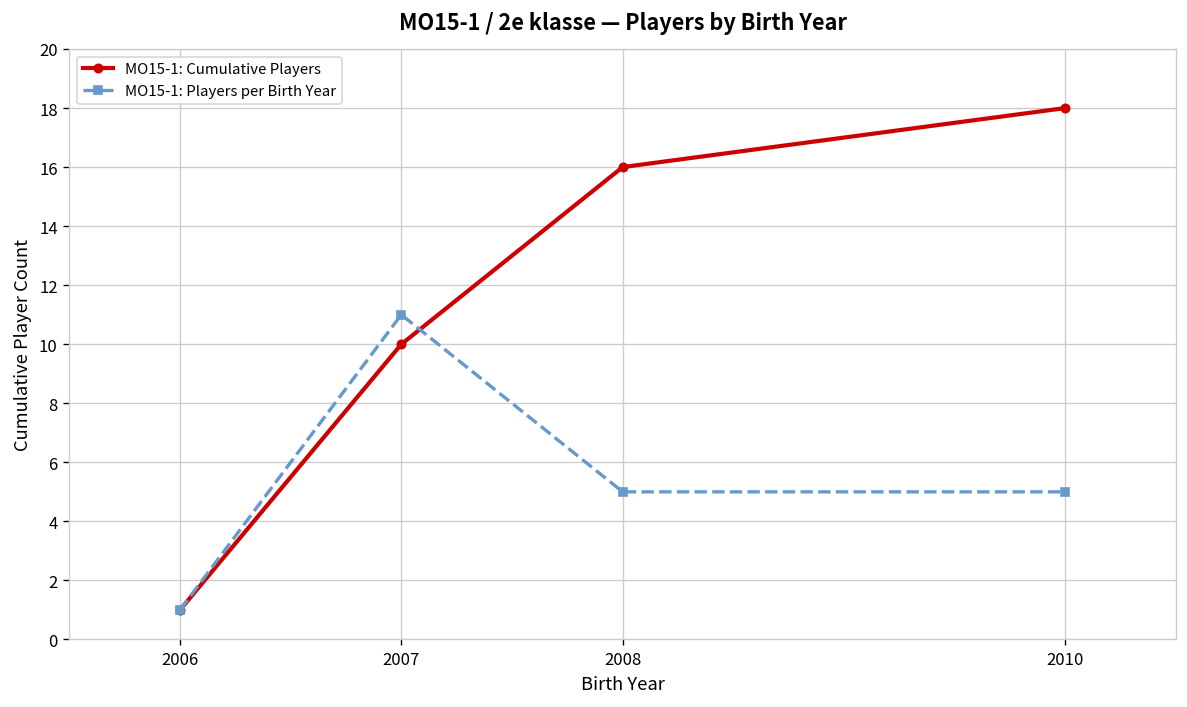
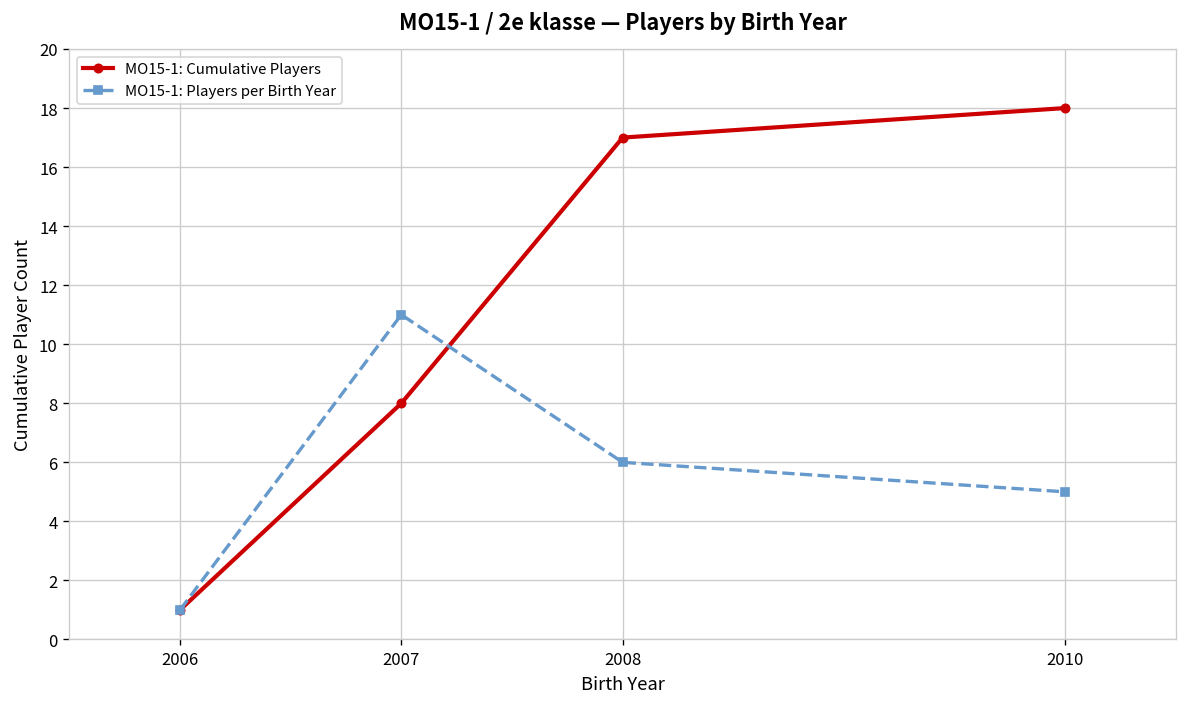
MO15-1: Cumulative Players, 2007: 10 -> 8
MO15-1: Cumulative Players, 2008: 16 -> 17
MO15-1: Players per Birth Year, 2008: 5 -> 6
